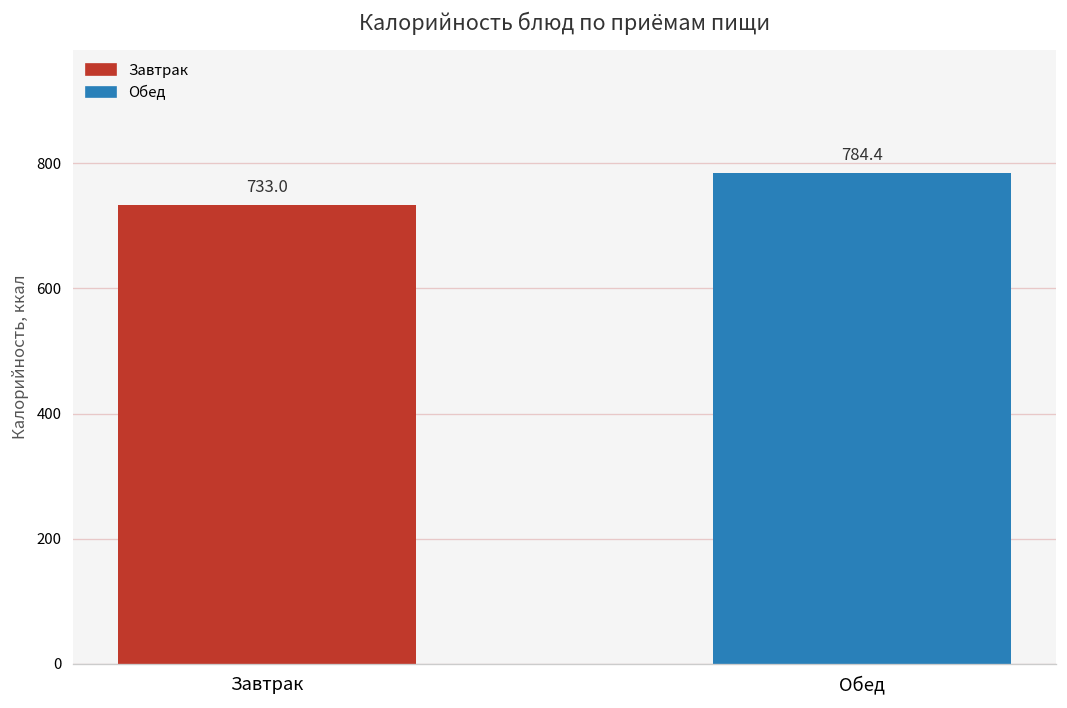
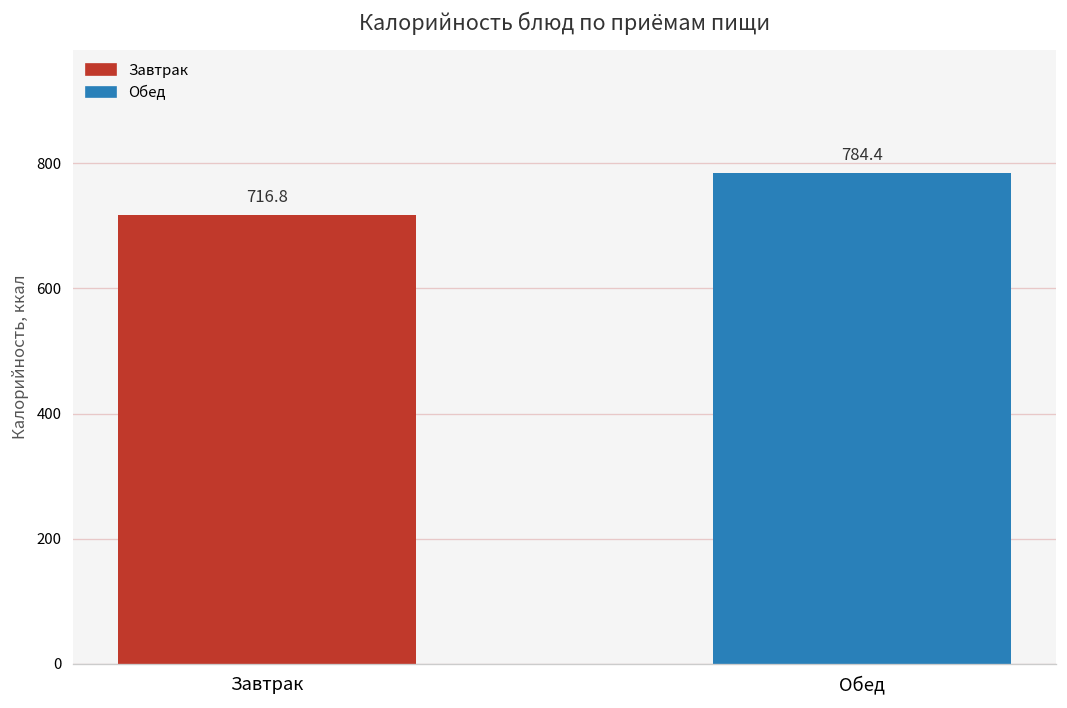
Завтрак: 733.0 -> 716.8
